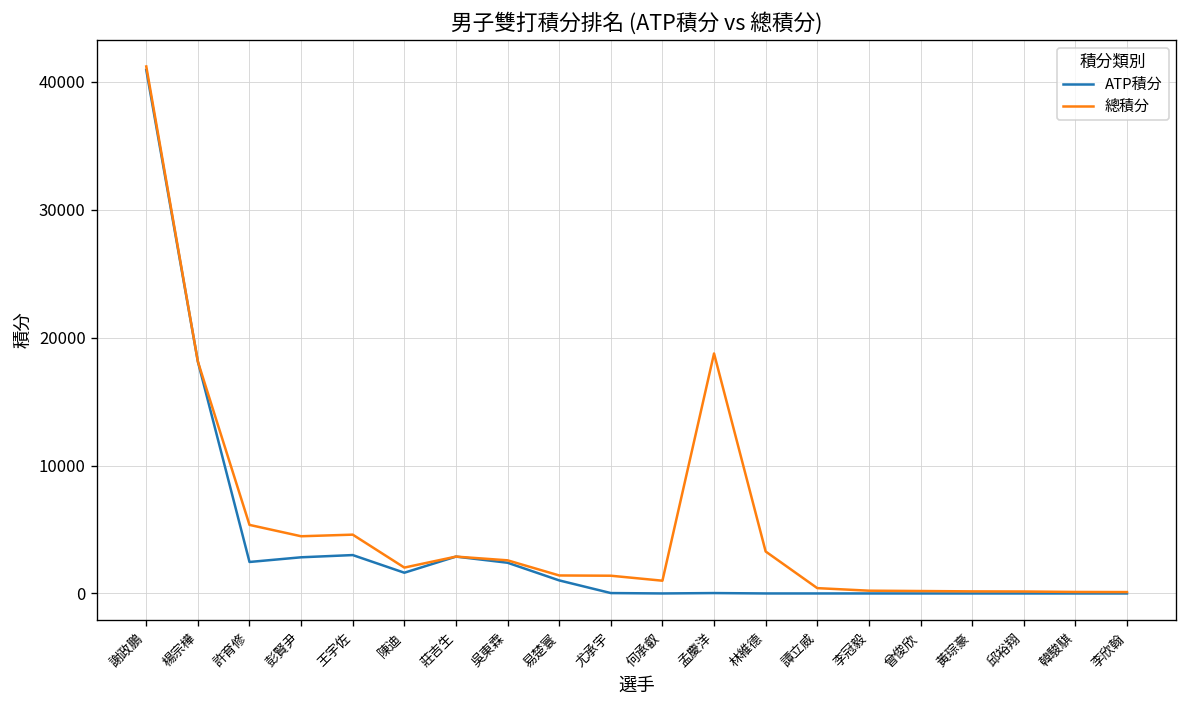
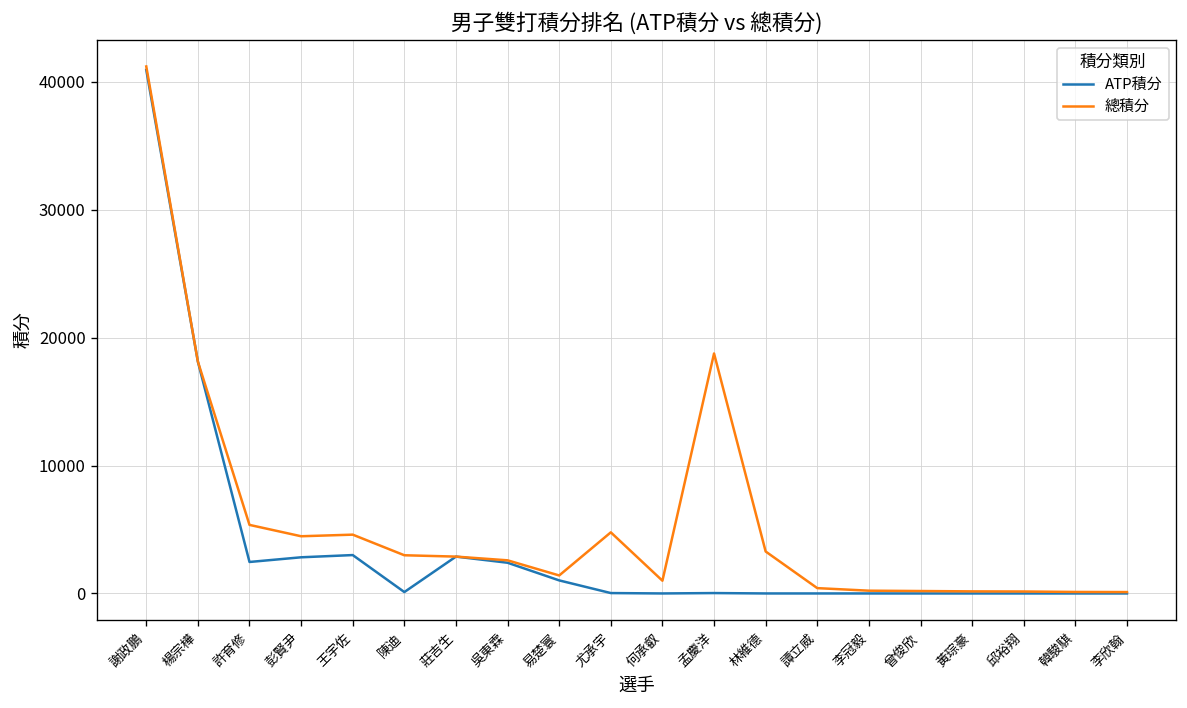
ATP積分, 陳迪: 1600 -> 100
總積分, 陳迪: 2000 -> 3000
總積分, 尤承宇: 1400 -> 4800
